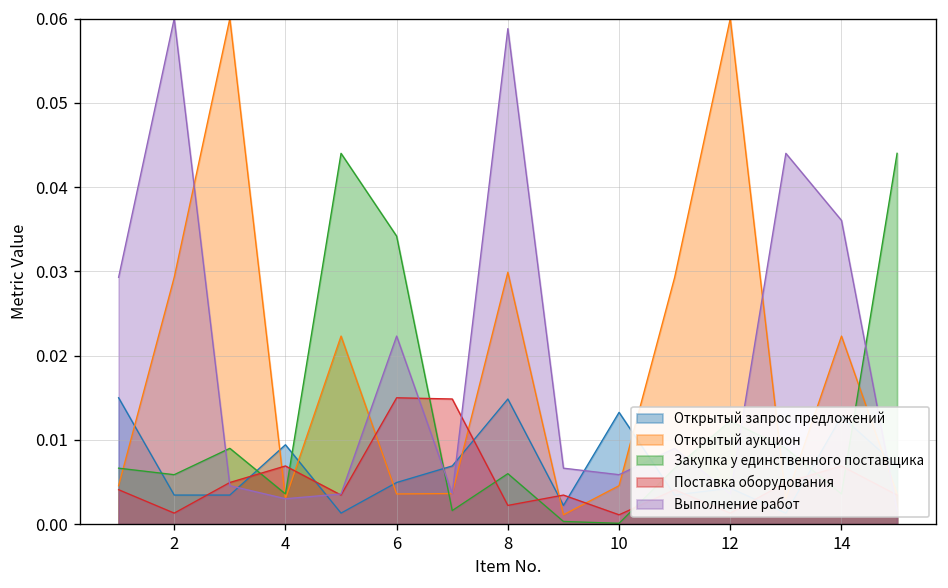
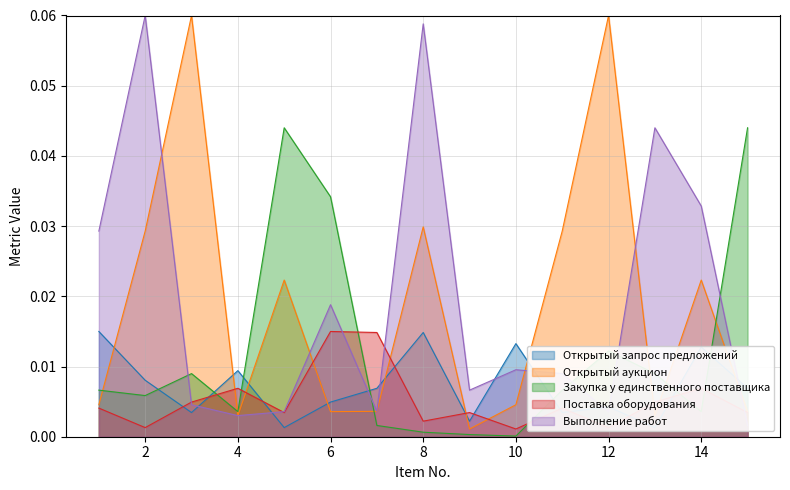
Открытый запрос предложений, 2: 0.003 -> 0.008
Выполнение работ, 6: 0.022 -> 0.019
Закупка у единственного поставщика, 8: 0.006 -> 0.001
Выполнение работ, 10: 0.006 -> 0.010
Выполнение работ, 14: 0.036 -> 0.033
